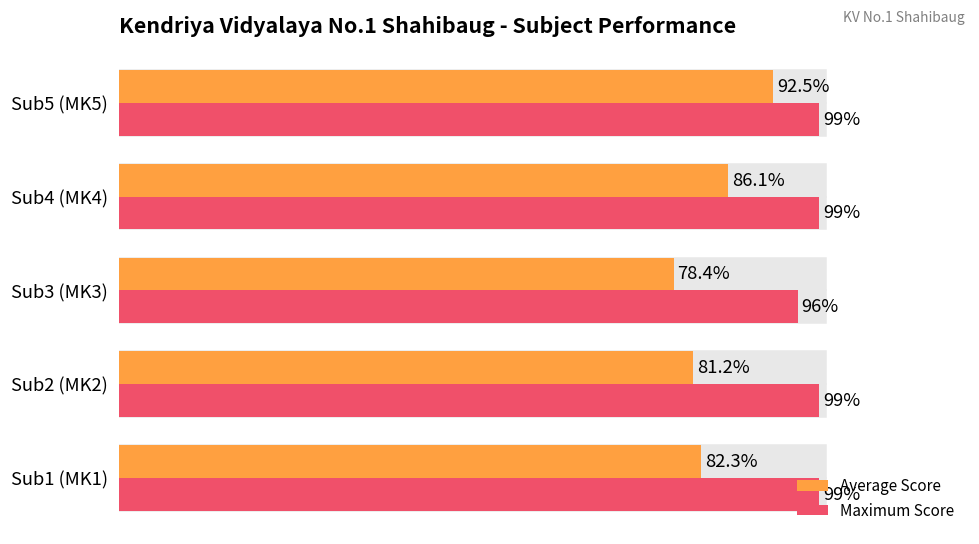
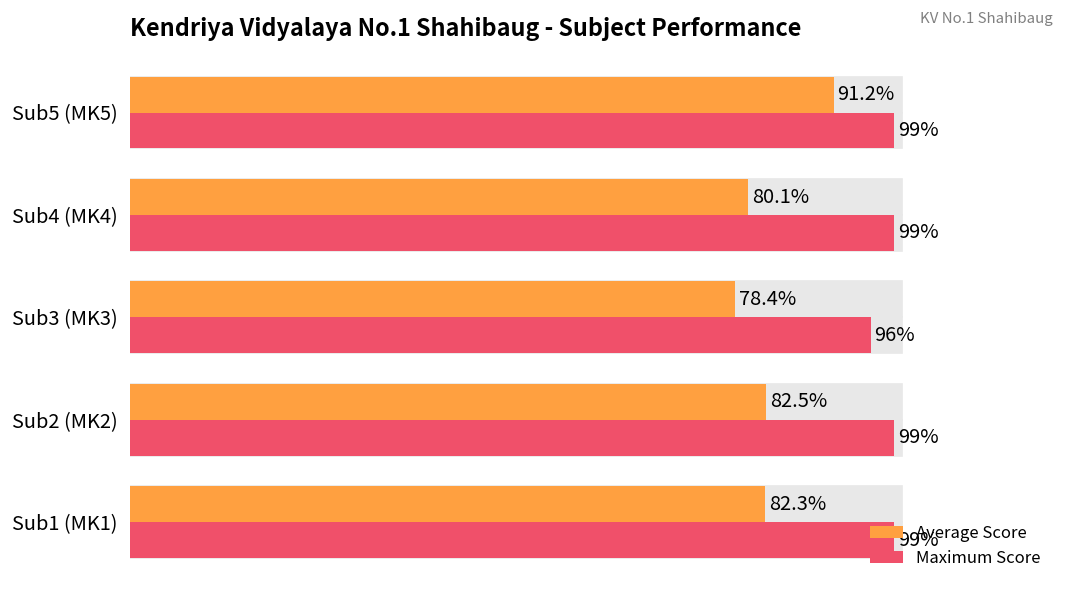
Average Score, Sub5 (MK5): 92.5% -> 91.2%
Average Score, Sub4 (MK4): 86.1% -> 80.1%
Average Score, Sub2 (MK2): 81.2% -> 82.5%
